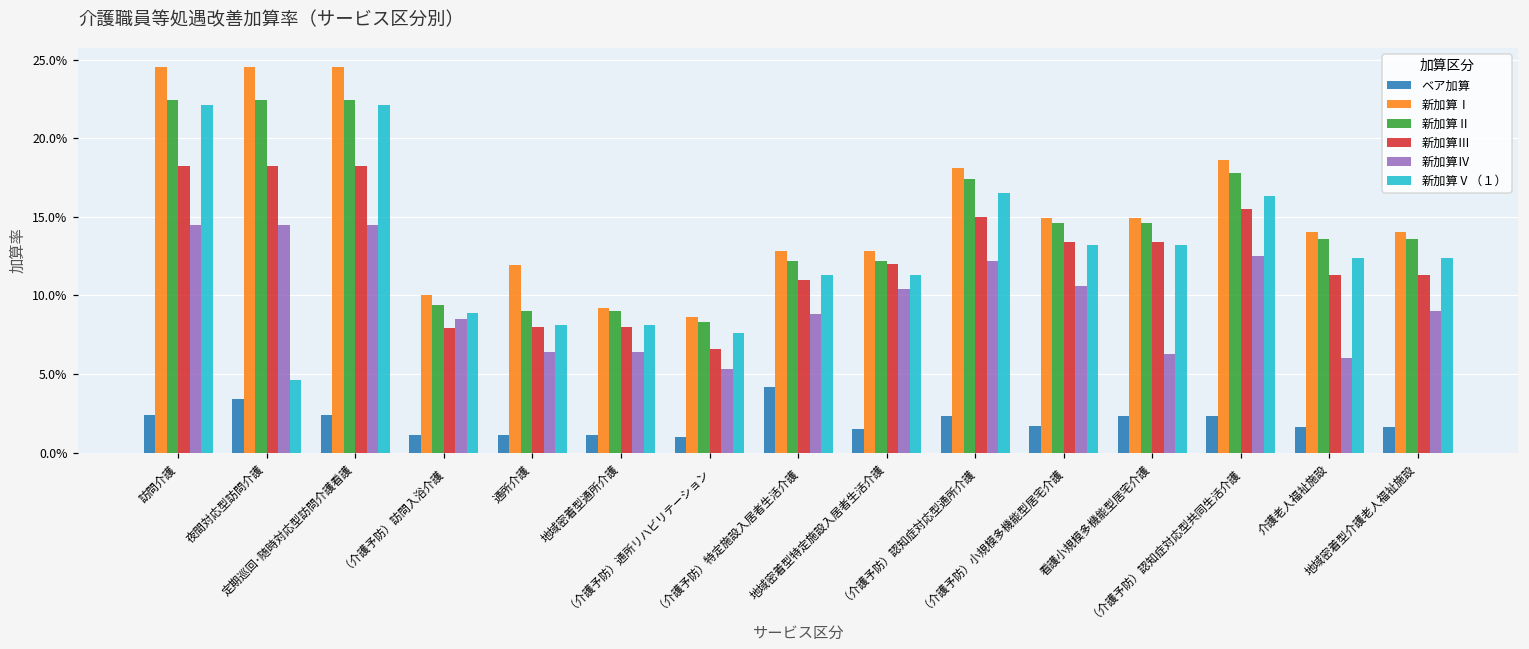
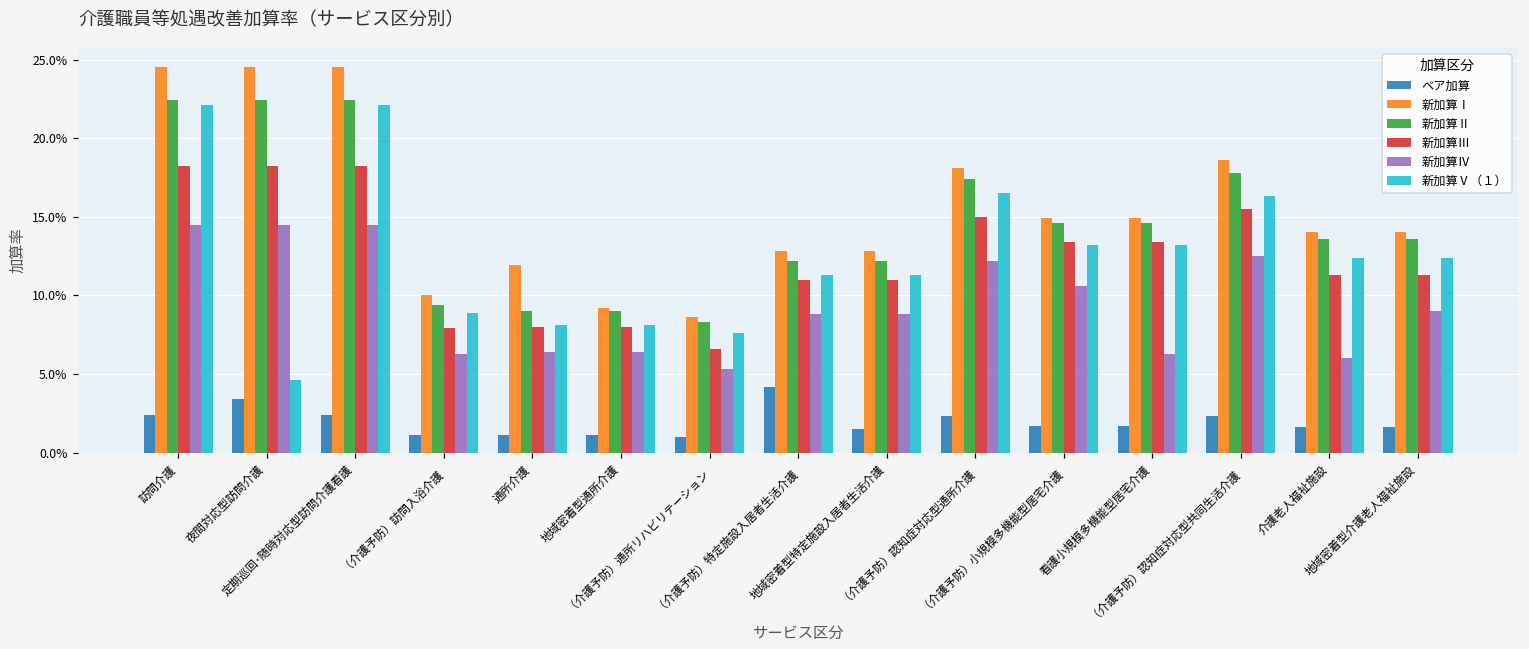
新加算Ⅳ, （介護予防）訪問入浴介護: 8.5% -> 6.3%
新加算Ⅲ, 地域密着型特定施設入居者生活介護: 12.0% -> 11.0%
新加算Ⅳ, 地域密着型特定施設入居者生活介護: 10.4% -> 8.8%
ベア加算, 看護小規模多機能型居宅介護: 2.3% -> 1.7%
